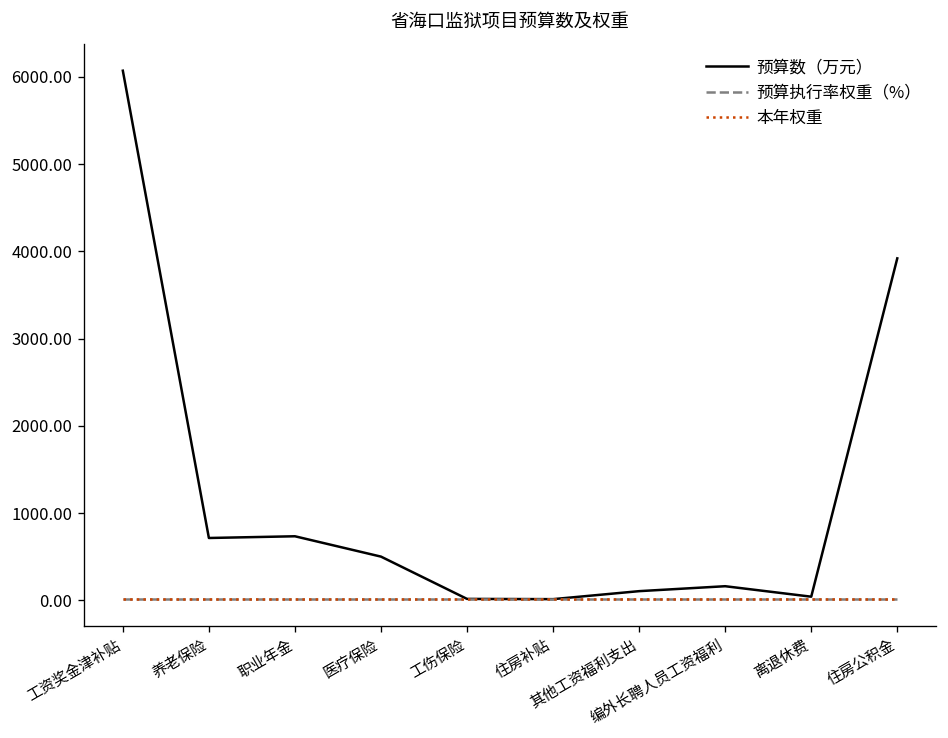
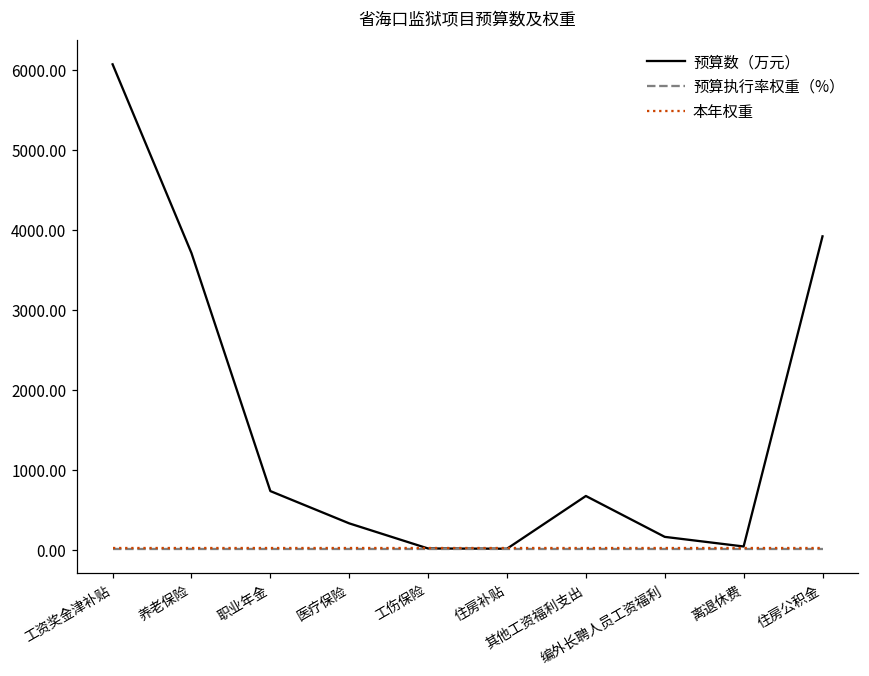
预算数（万元）, 养老保险: 700 -> 3700
预算数（万元）, 医疗保险: 500 -> 300
预算数（万元）, 其他工资福利支出: 100 -> 700
